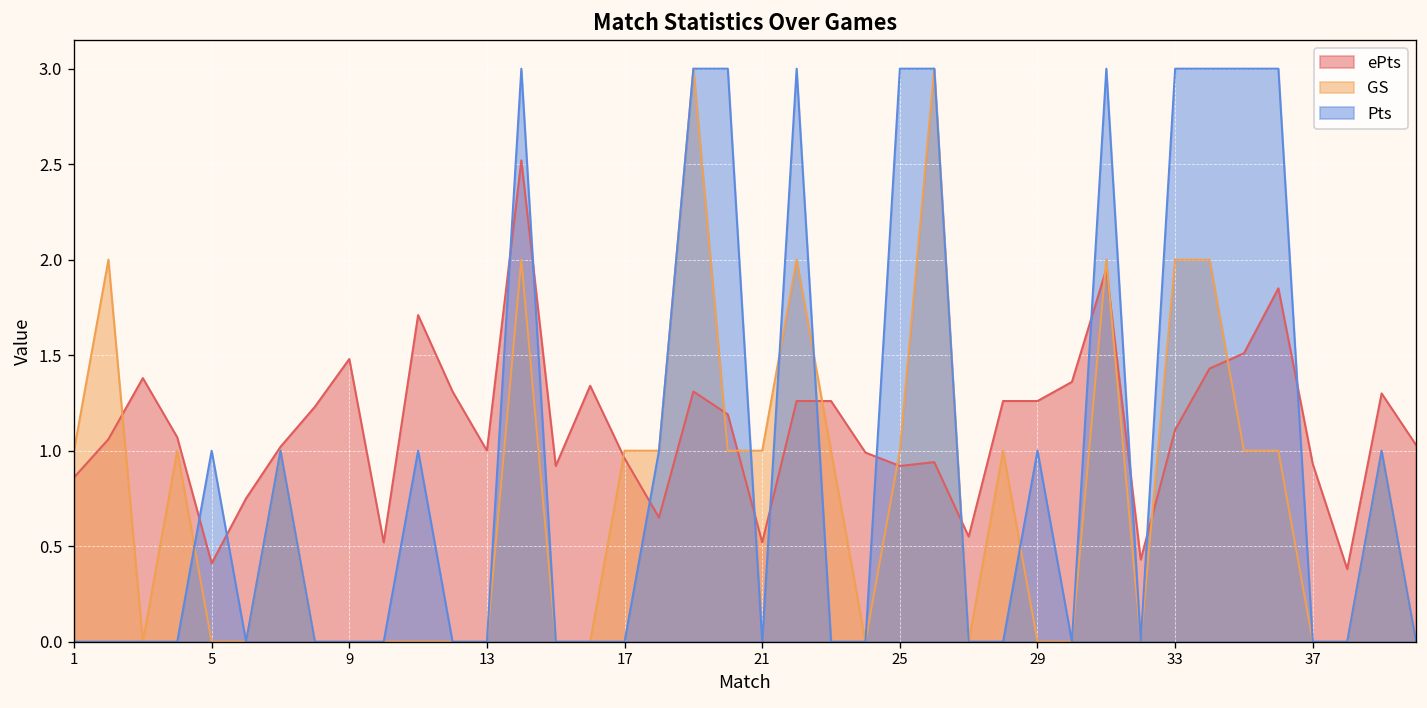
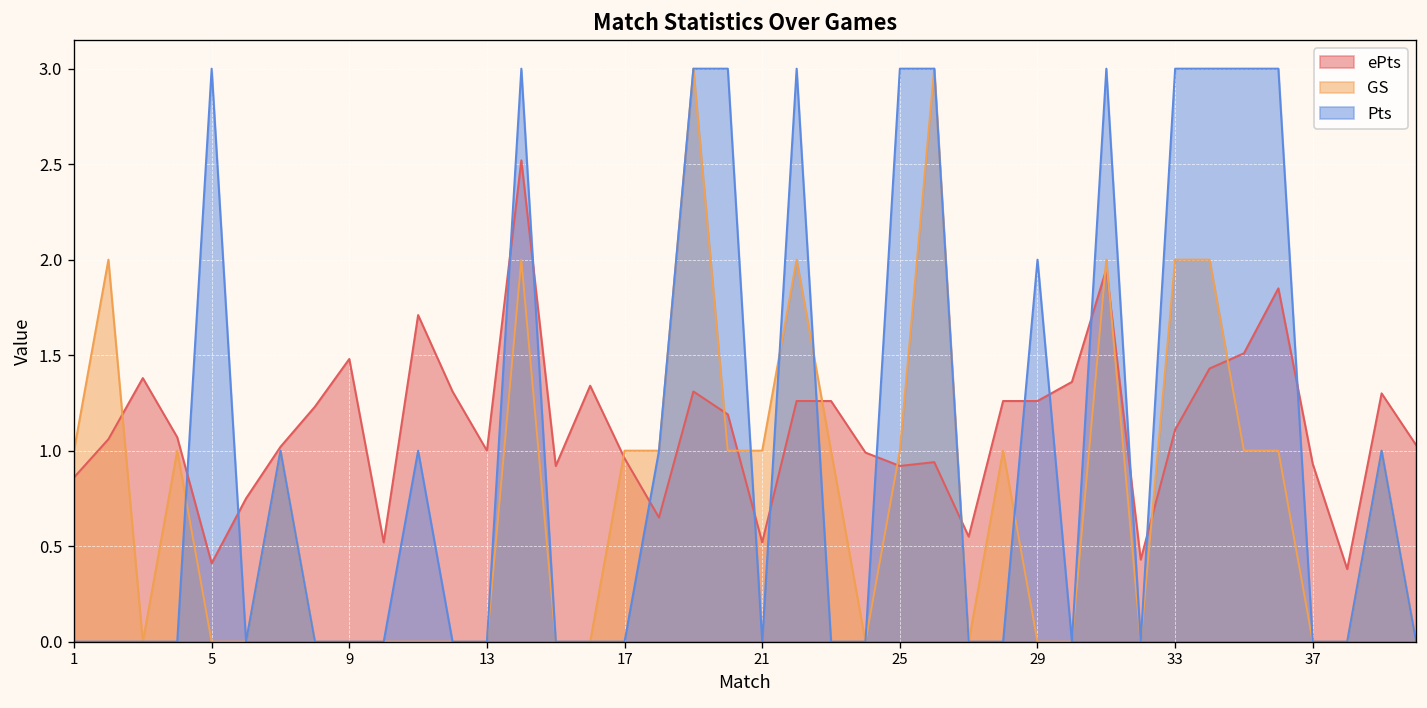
Pts, 5: 1 -> 3
Pts, 29: 1 -> 2
